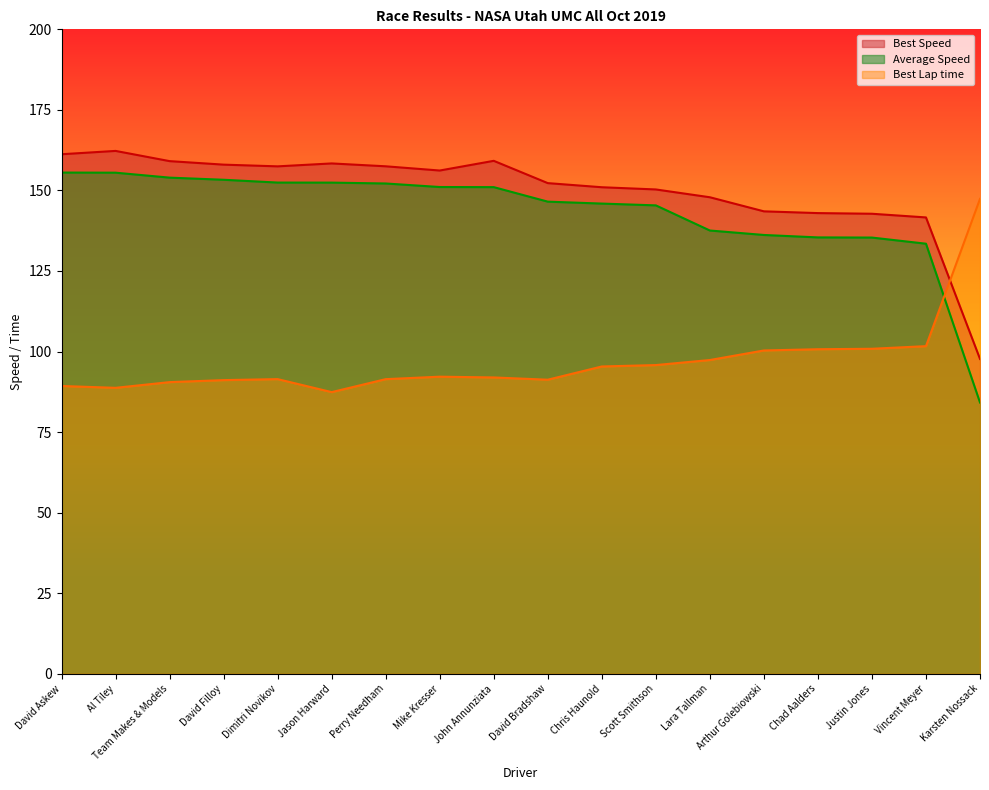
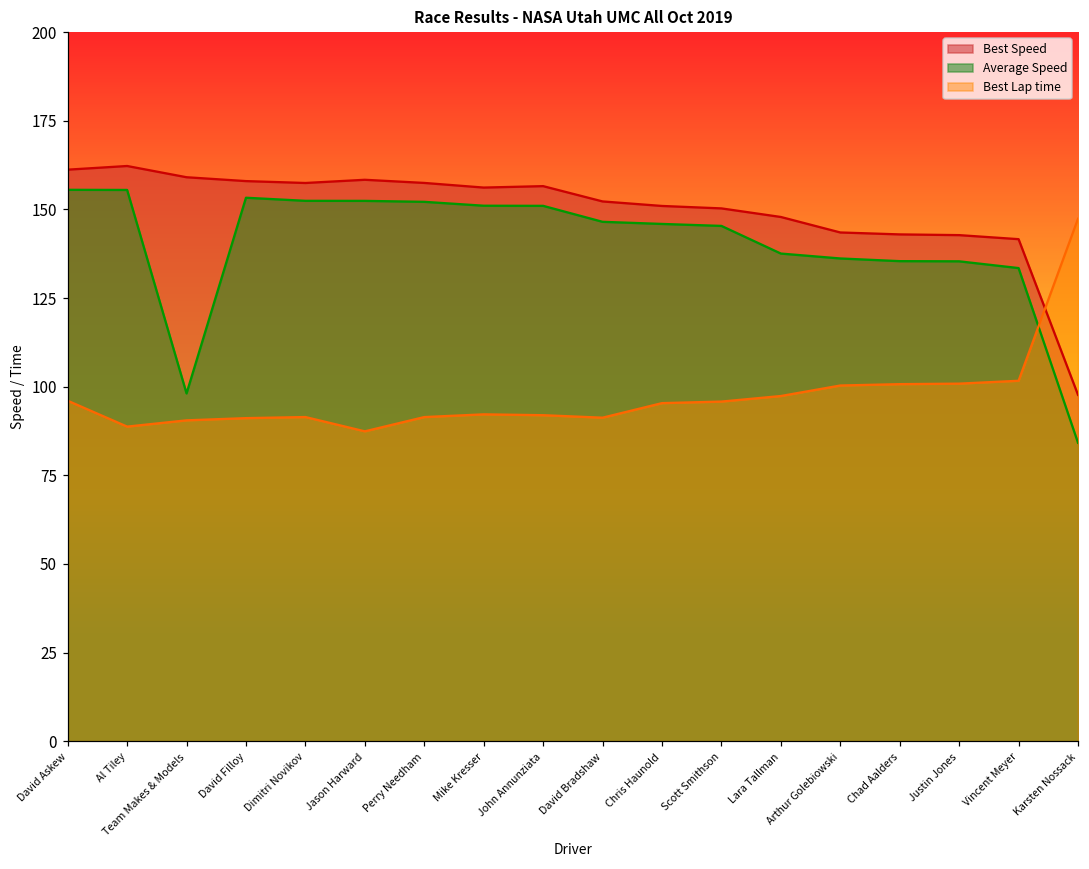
Best Lap time, David Askew: 89 -> 96
Average Speed, Team Makes & Models: 154 -> 98
Best Speed, John Annunziata: 159 -> 157
